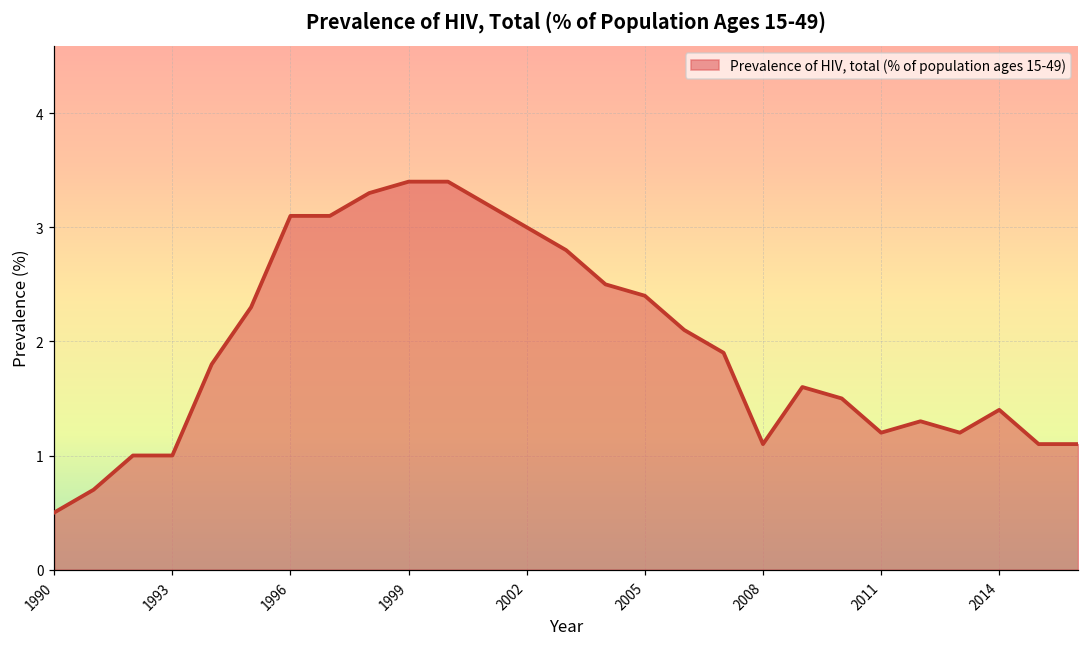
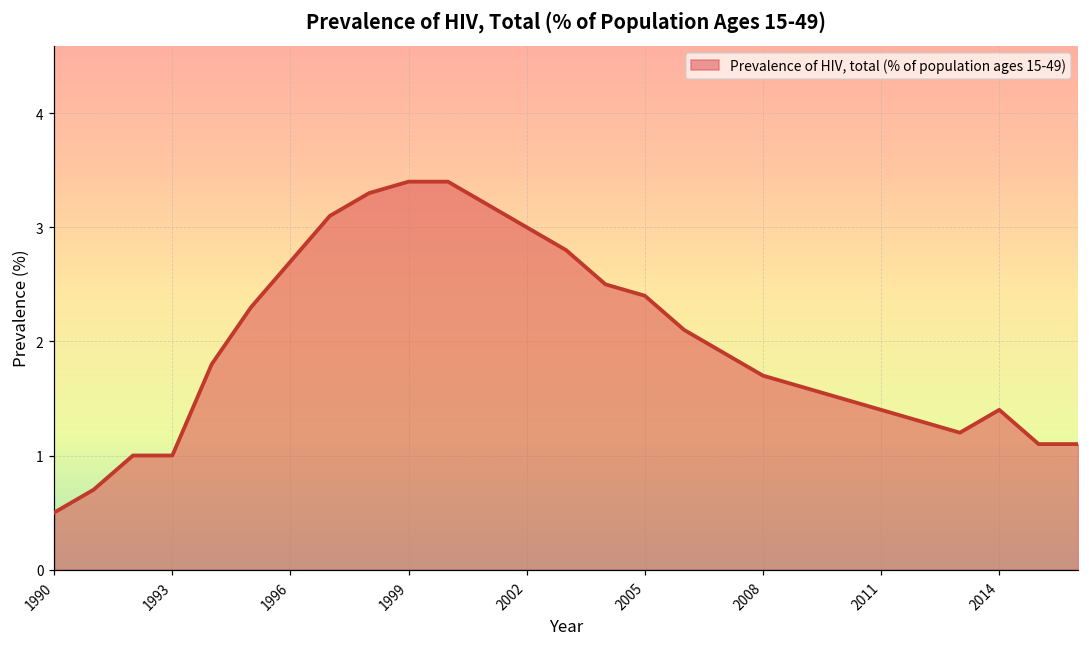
1996: 3.1 -> 2.7
2008: 1.1 -> 1.7
2011: 1.2 -> 1.4
